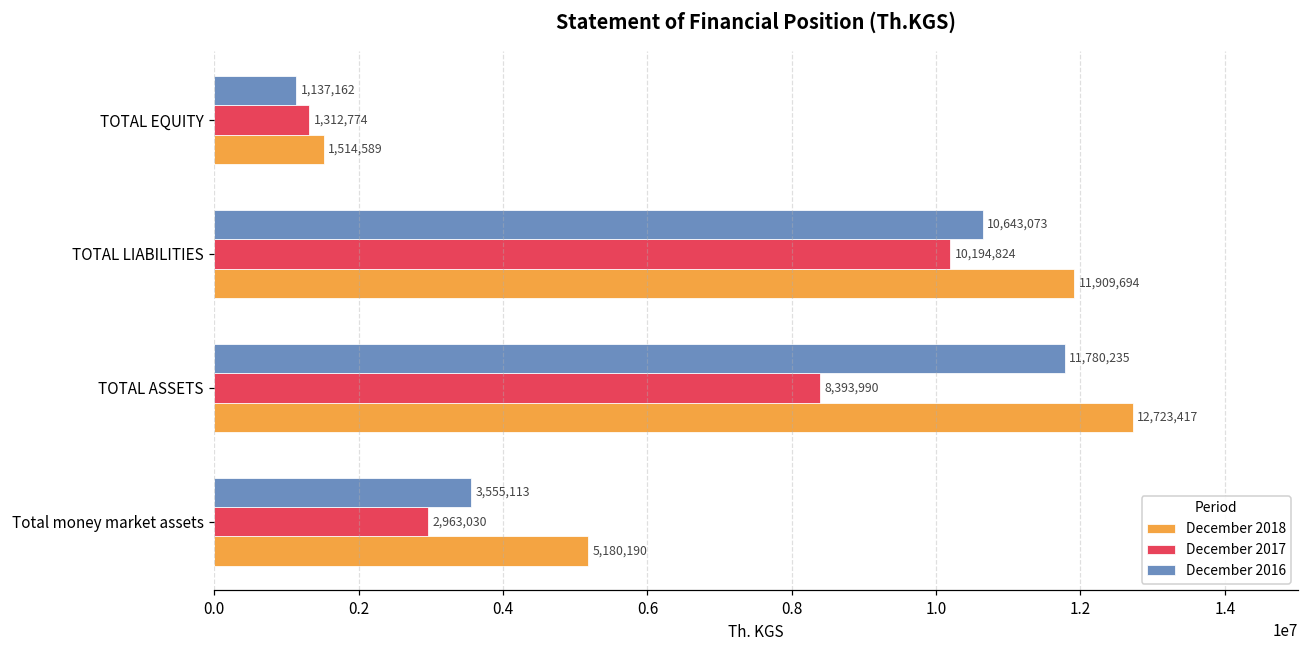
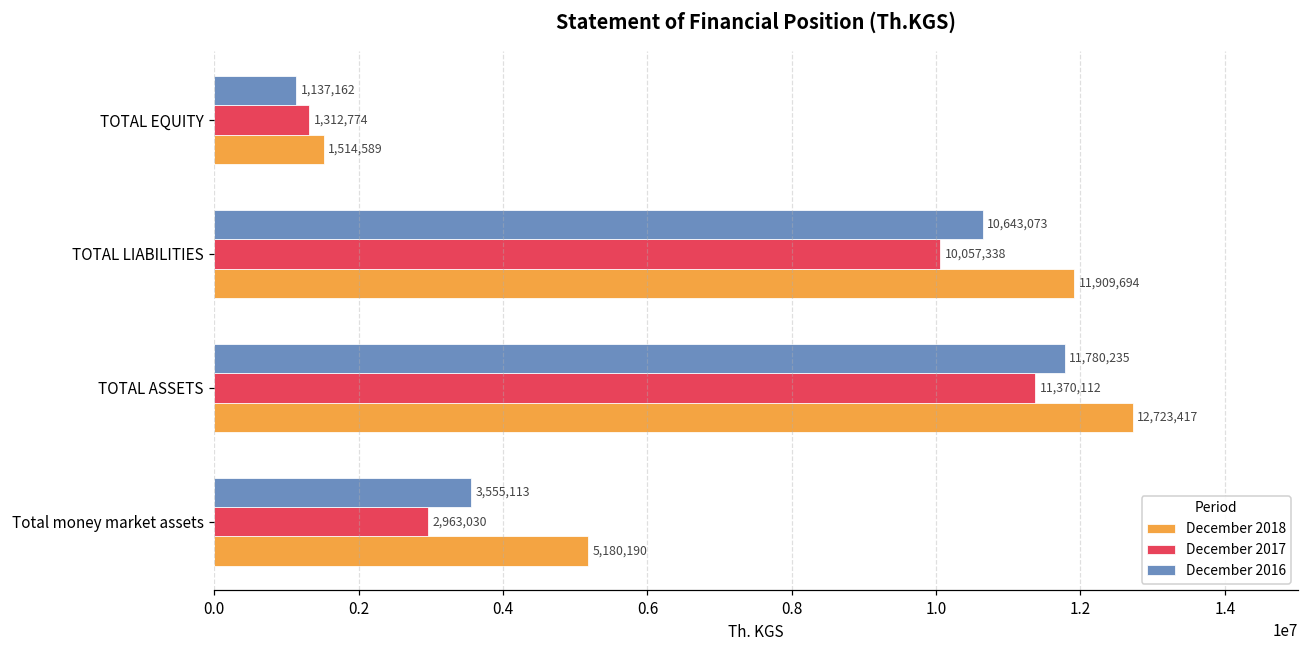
December 2017, TOTAL LIABILITIES: 10,194,824 -> 10,057,338
December 2017, TOTAL ASSETS: 8,393,990 -> 11,370,112
